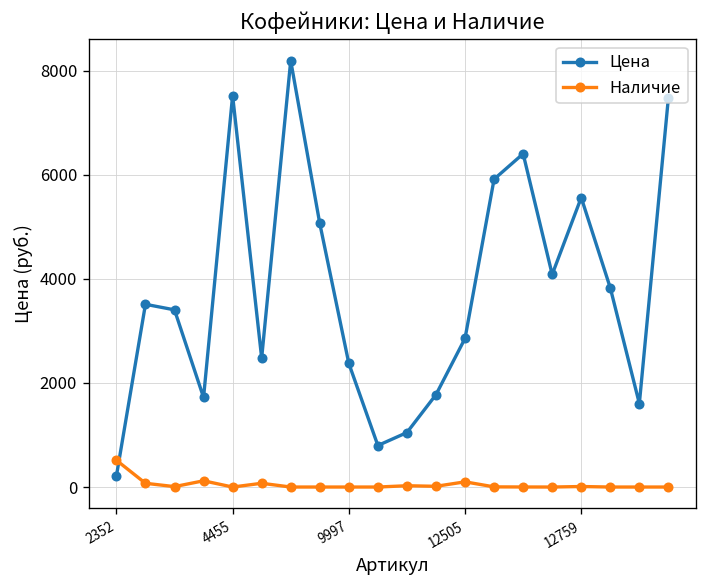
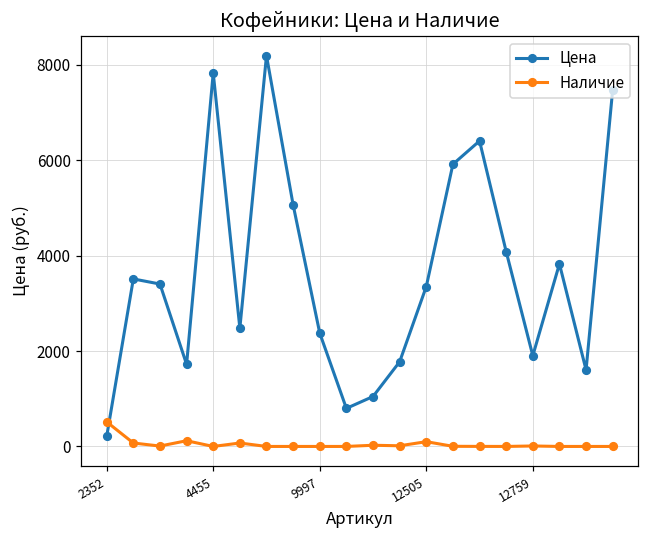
Цена, 4455: 7500 -> 7800
Цена, 12505: 2900 -> 3400
Цена, 12759: 5600 -> 1900
